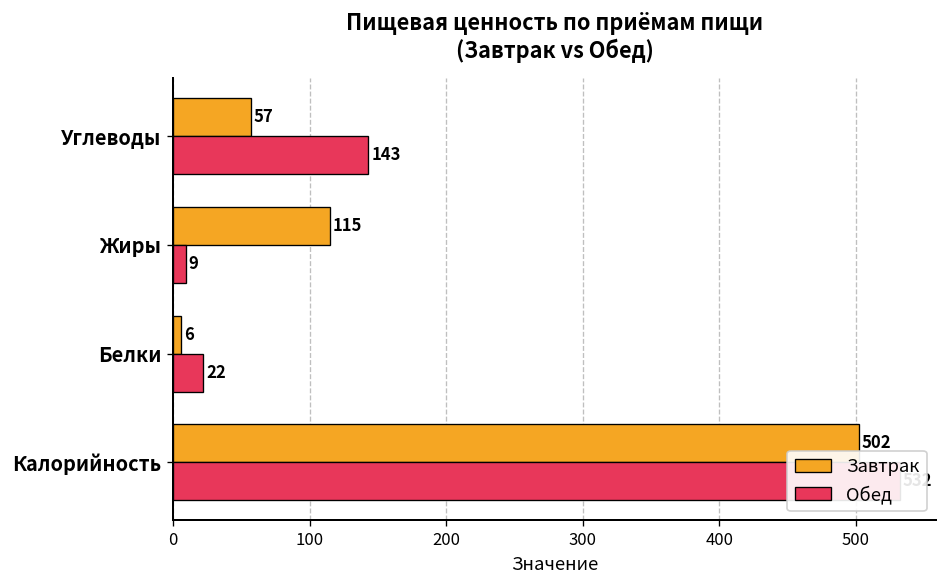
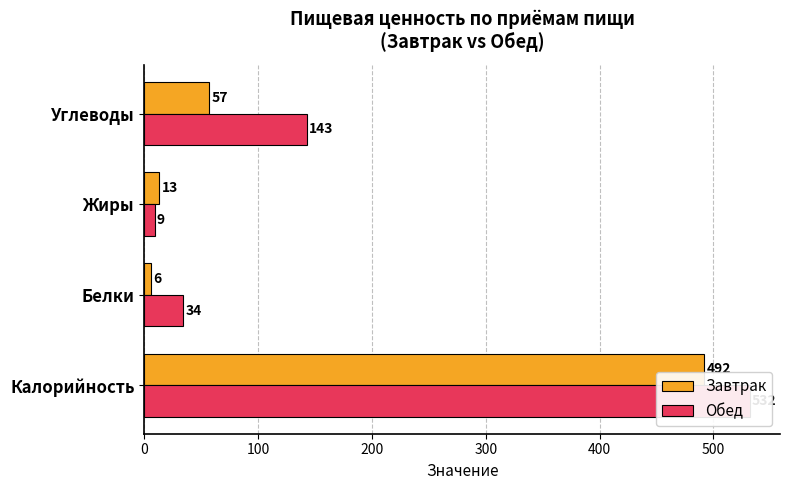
Завтрак, Жиры: 115 -> 13
Обед, Белки: 22 -> 34
Завтрак, Калорийность: 502 -> 492
